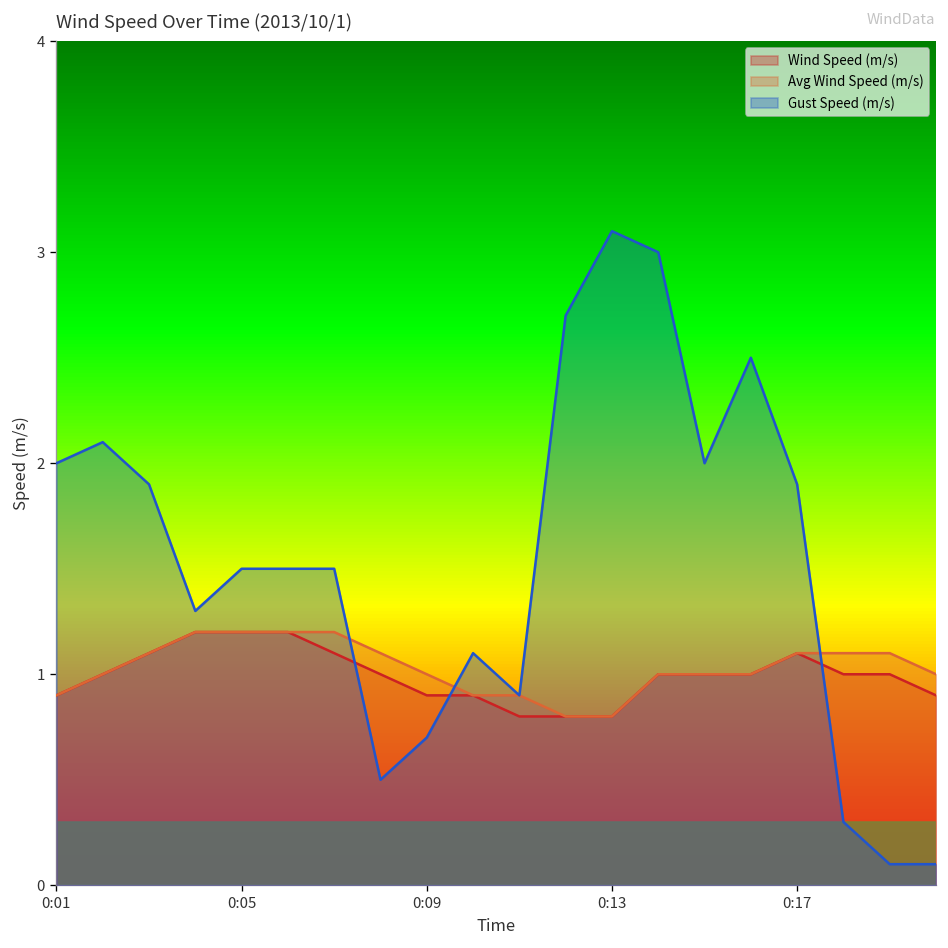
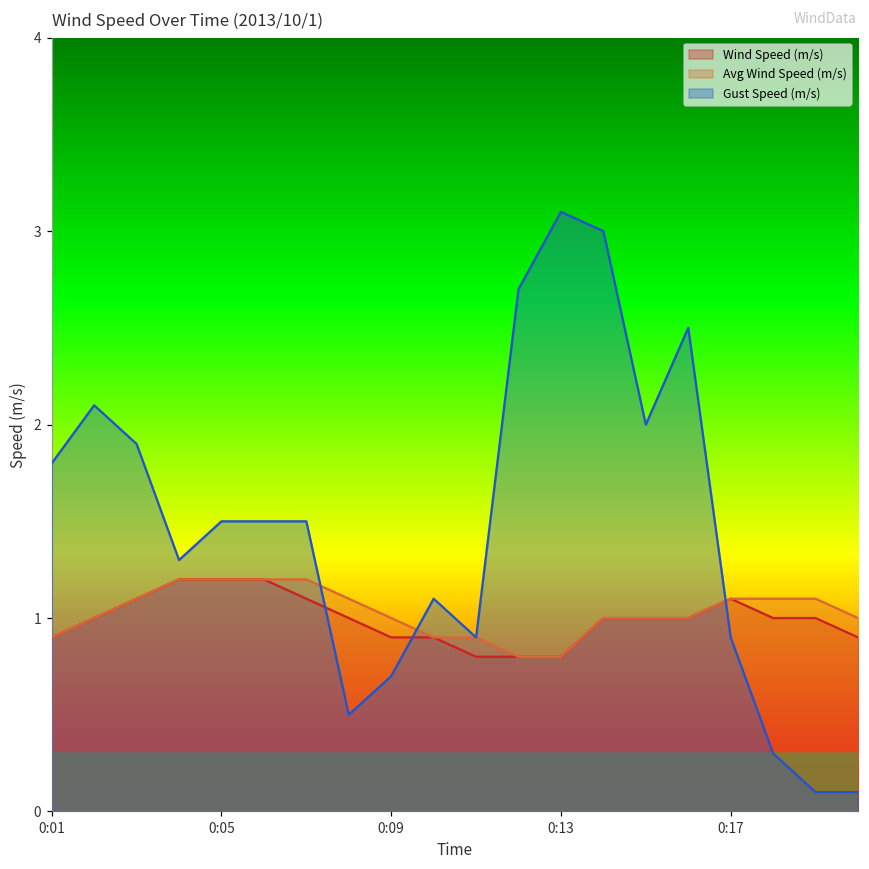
Gust Speed (m/s), 0:01: 2.0 -> 1.8
Gust Speed (m/s), 0:17: 1.9 -> 0.9
